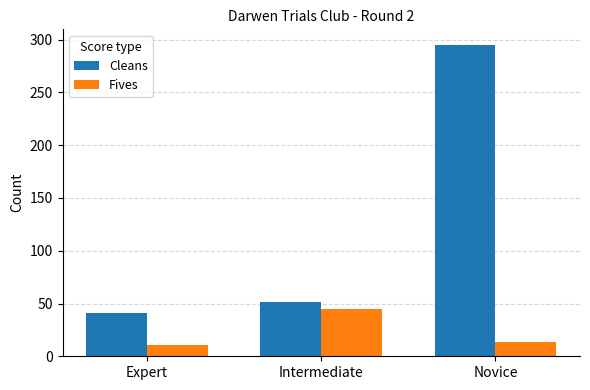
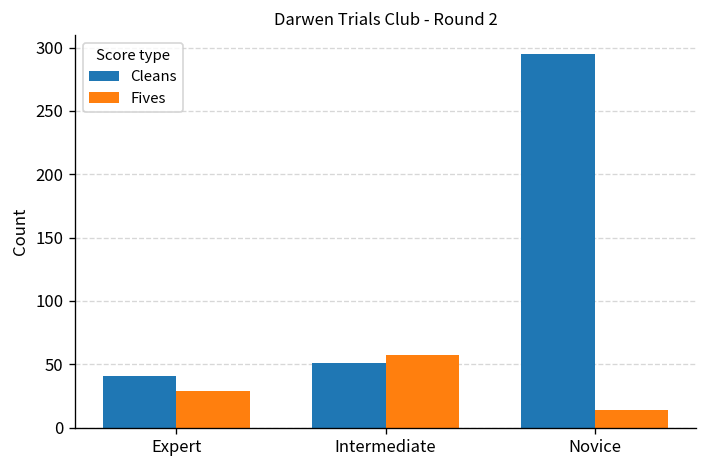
Fives, Expert: 11 -> 29
Fives, Intermediate: 45 -> 57
